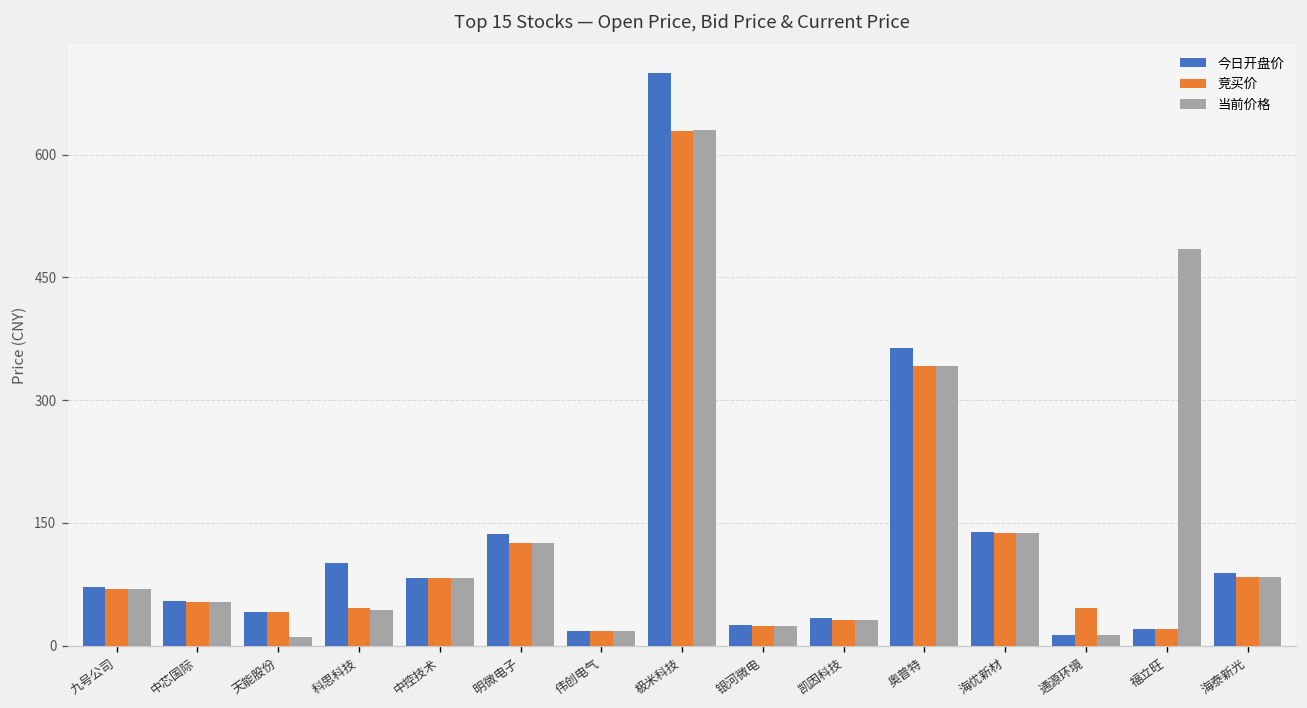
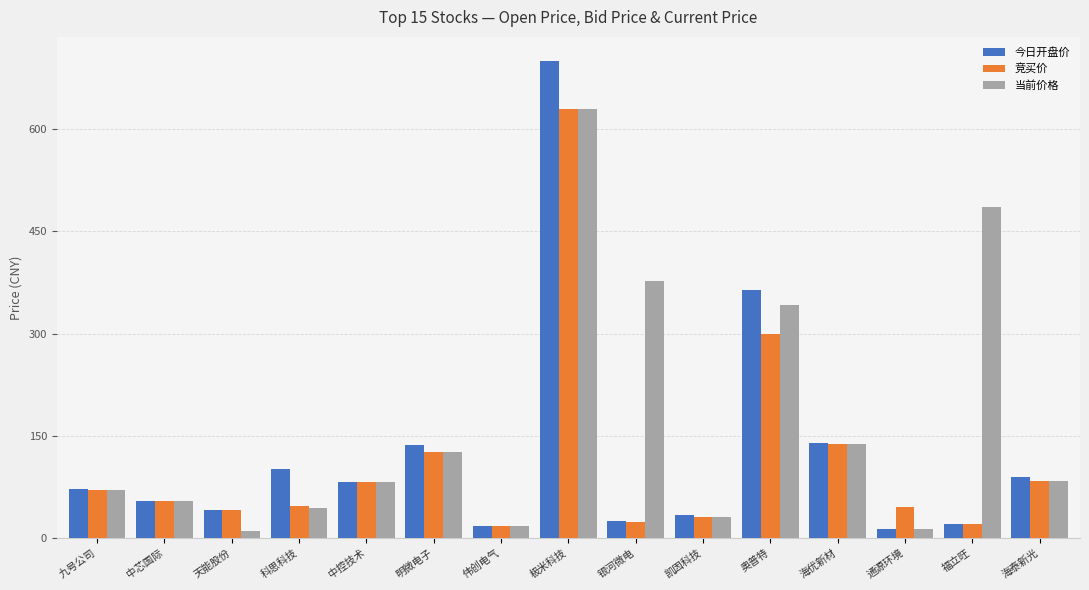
当前价格, 银河微电: 20 -> 380
竞买价, 奥普特: 340 -> 300
